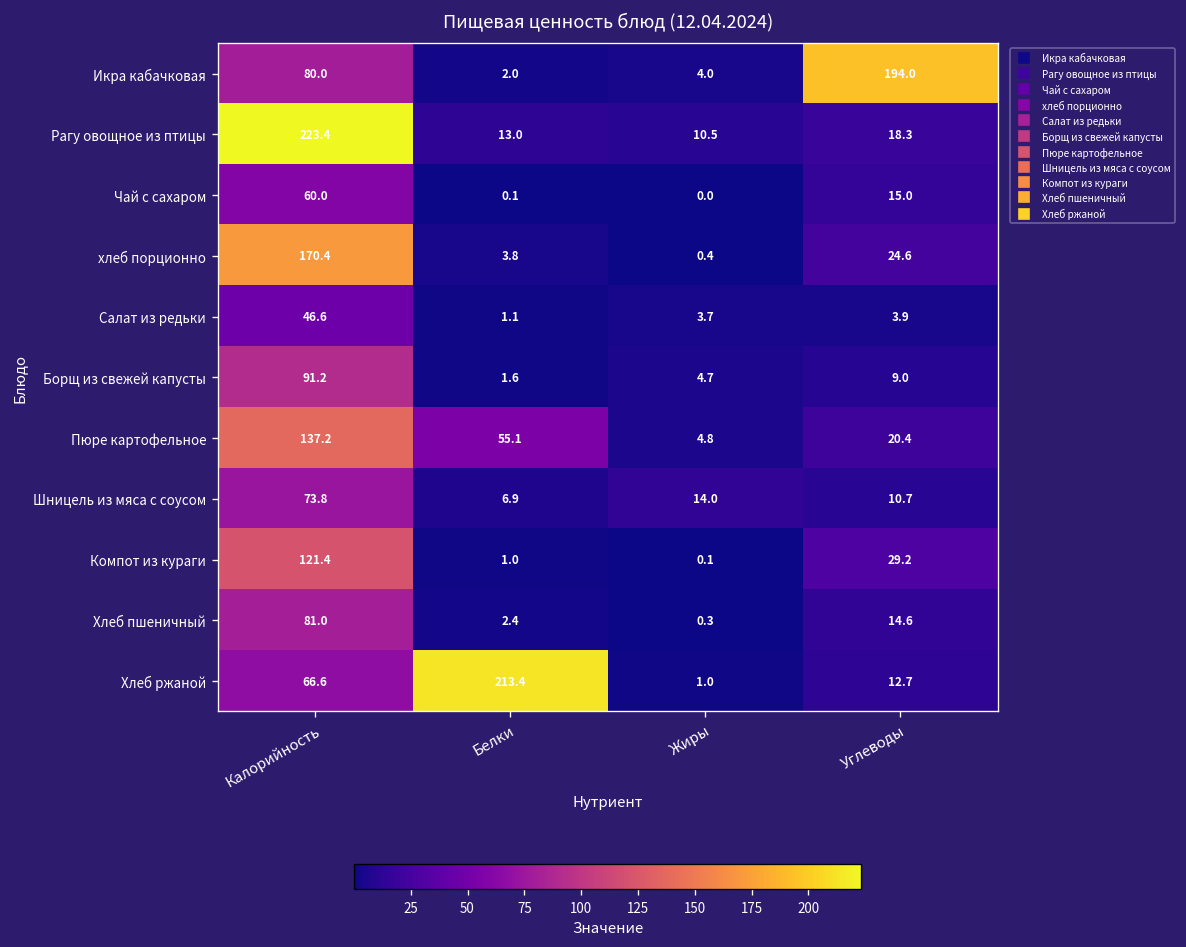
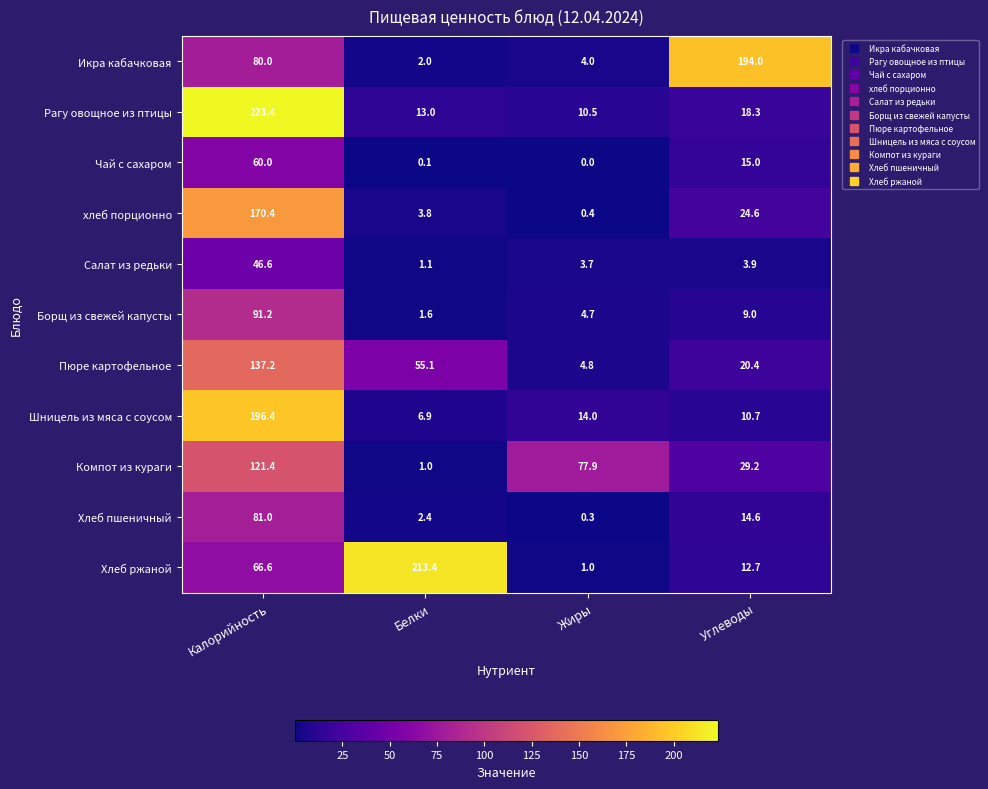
Шницель из мяса с соусом, Калорийность: 73.8 -> 196.4
Компот из кураги, Жиры: 0.1 -> 77.9
